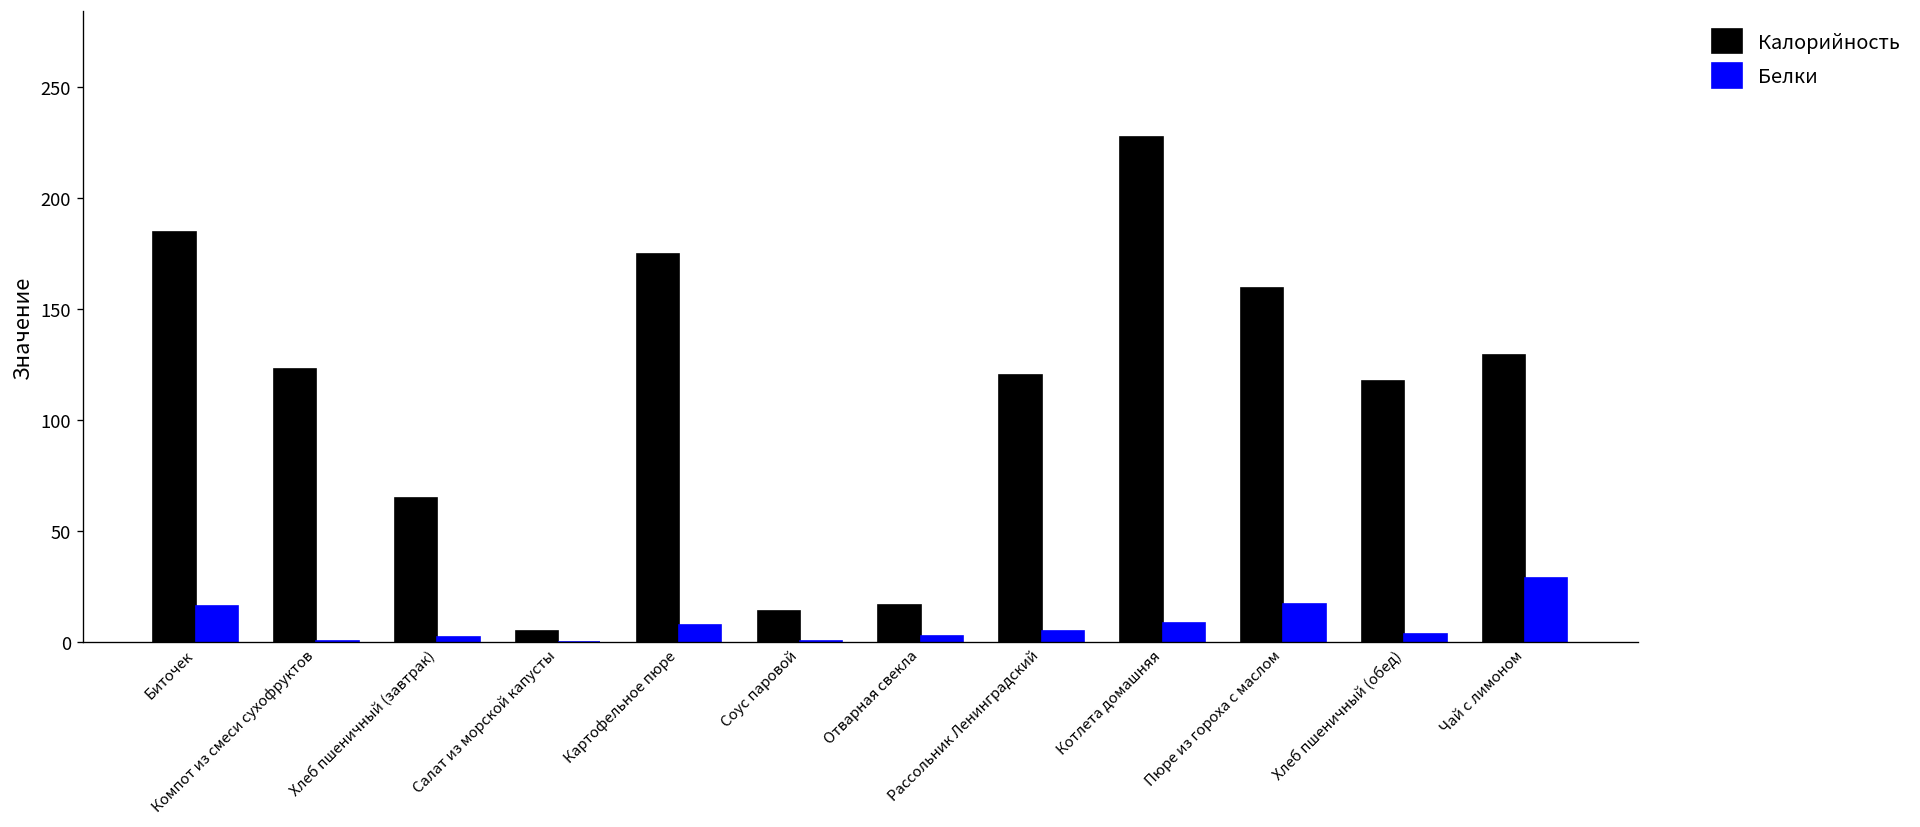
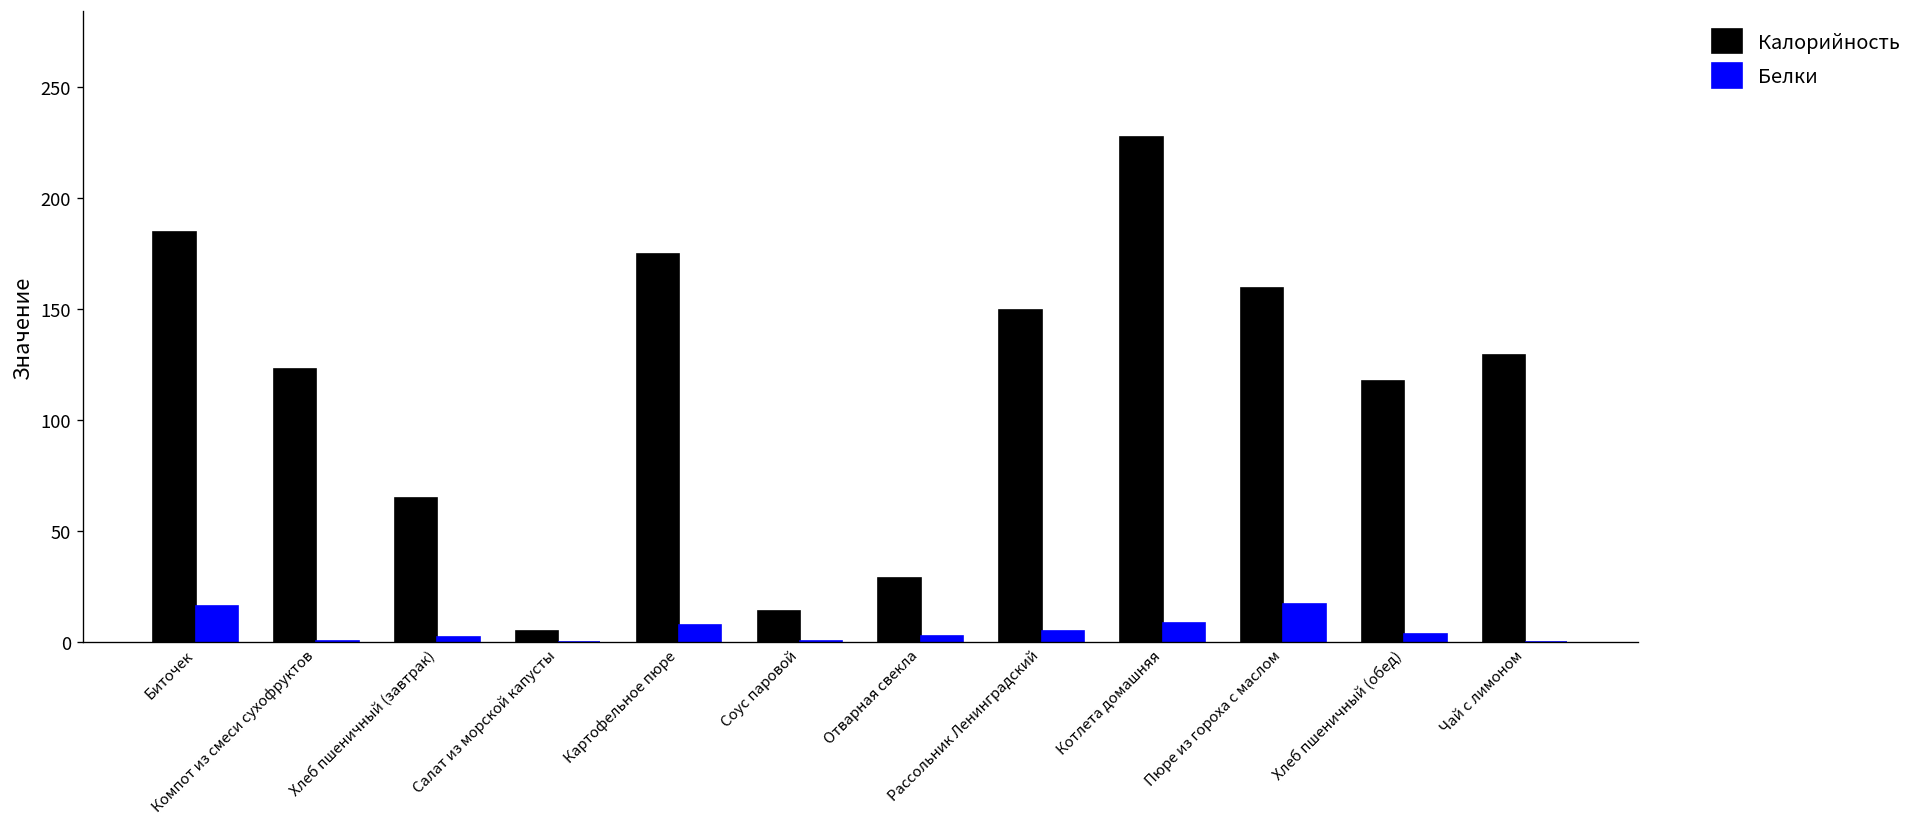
Калорийность, Отварная свекла: 16 -> 29
Калорийность, Рассольник Ленинградский: 120 -> 150
Белки, Чай с лимоном: 29 -> 0
